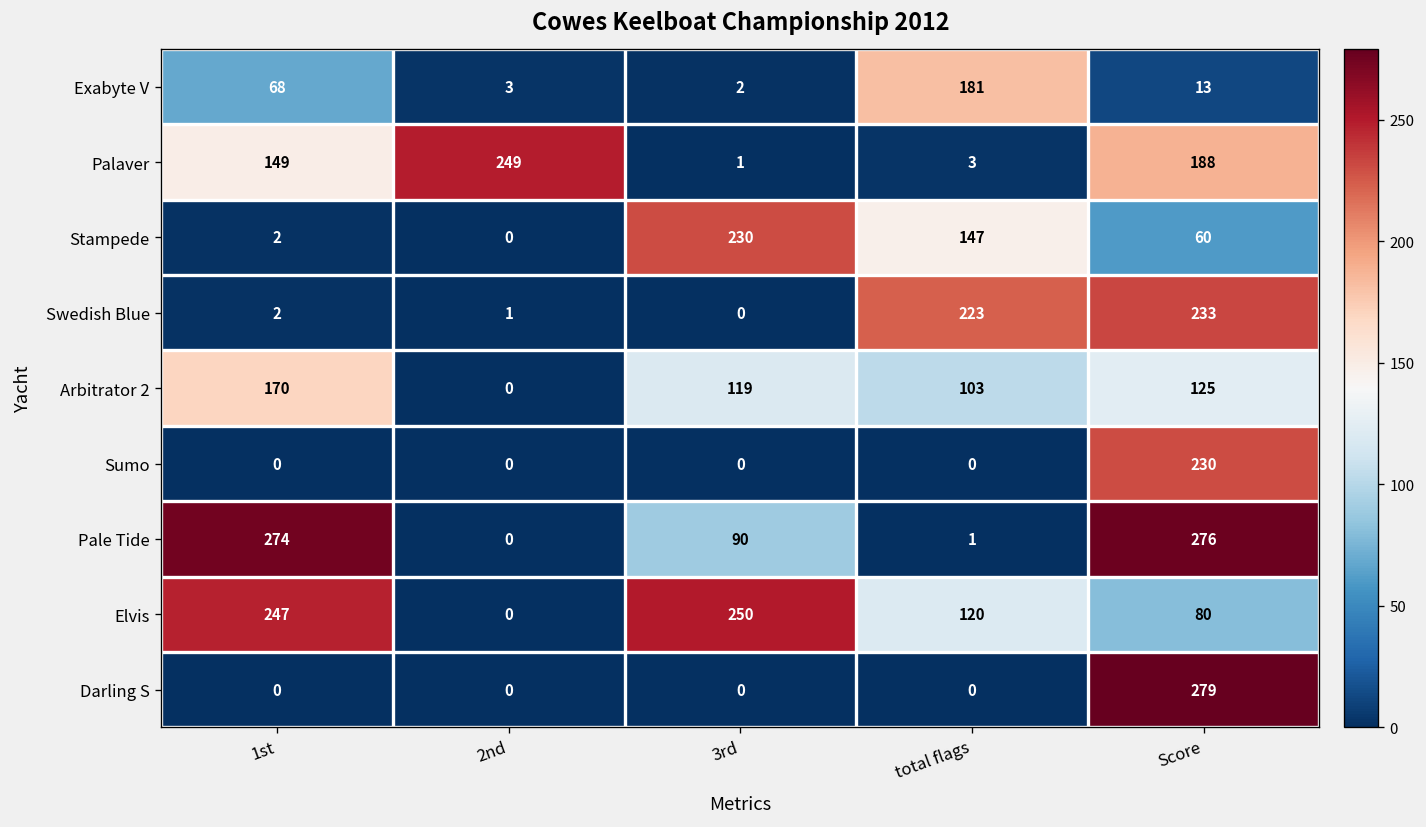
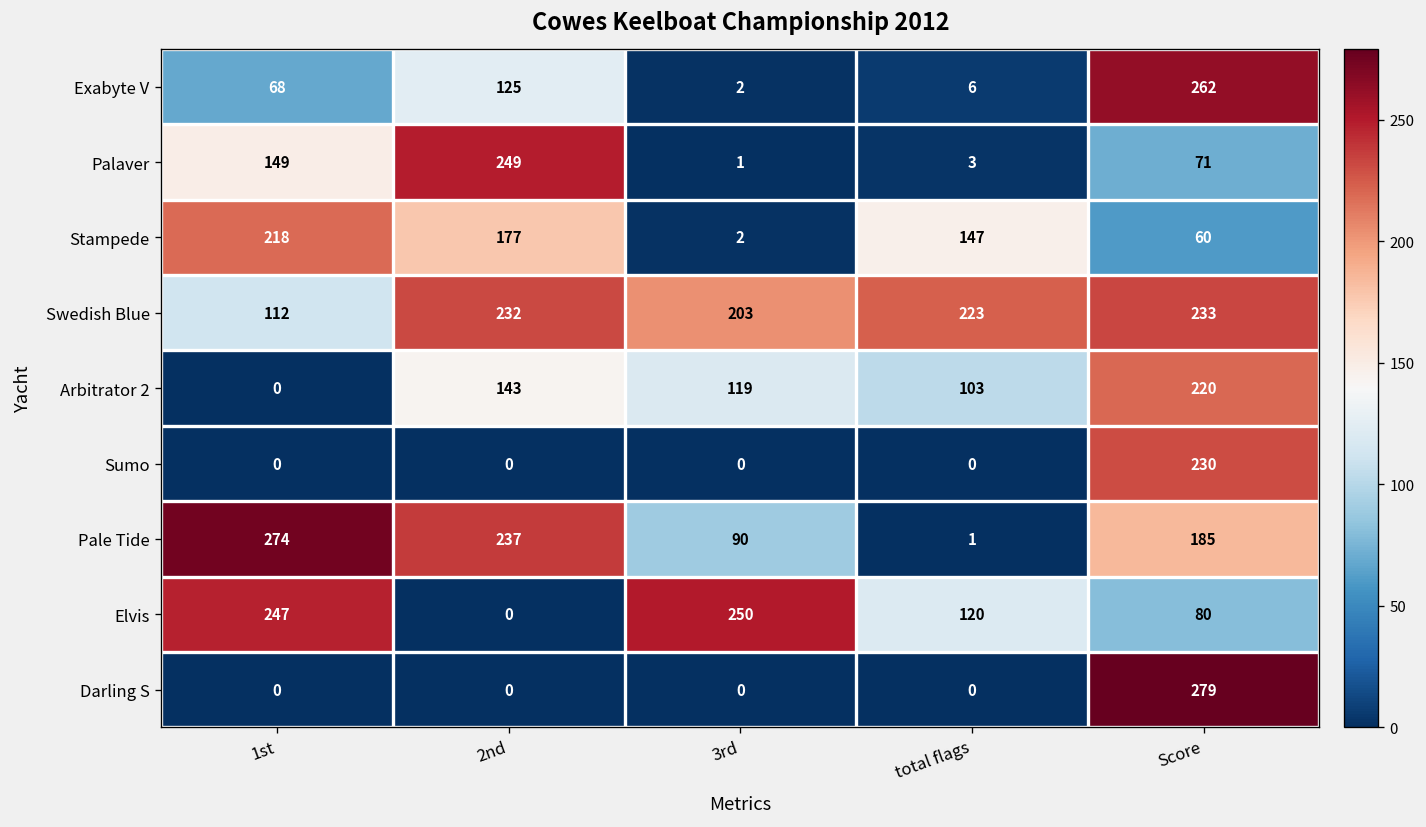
Exabyte V, 2nd: 3 -> 125
Exabyte V, total flags: 181 -> 6
Exabyte V, Score: 13 -> 262
Palaver, Score: 188 -> 71
Stampede, 1st: 2 -> 218
Stampede, 2nd: 0 -> 177
Stampede, 3rd: 230 -> 2
Swedish Blue, 1st: 2 -> 112
Swedish Blue, 2nd: 1 -> 232
Swedish Blue, 3rd: 0 -> 203
Arbitrator 2, 1st: 170 -> 0
Arbitrator 2, 2nd: 0 -> 143
Arbitrator 2, Score: 125 -> 220
Pale Tide, 2nd: 0 -> 237
Pale Tide, Score: 276 -> 185
